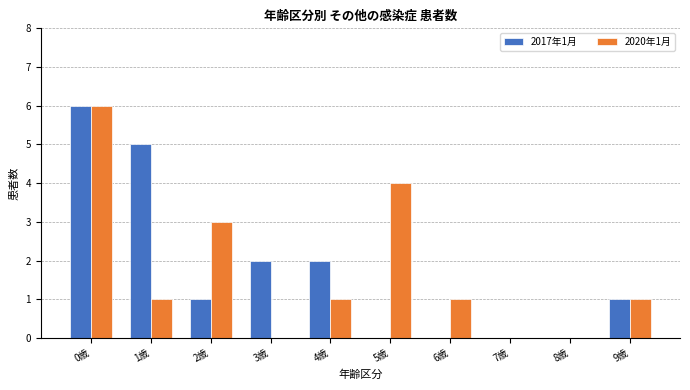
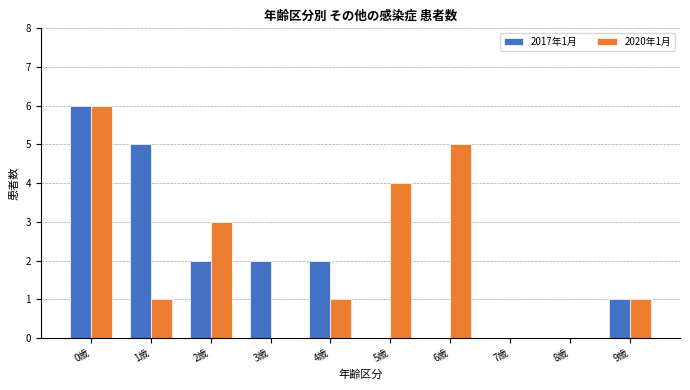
2017年1月, 2歳: 1 -> 2
2020年1月, 6歳: 1 -> 5
